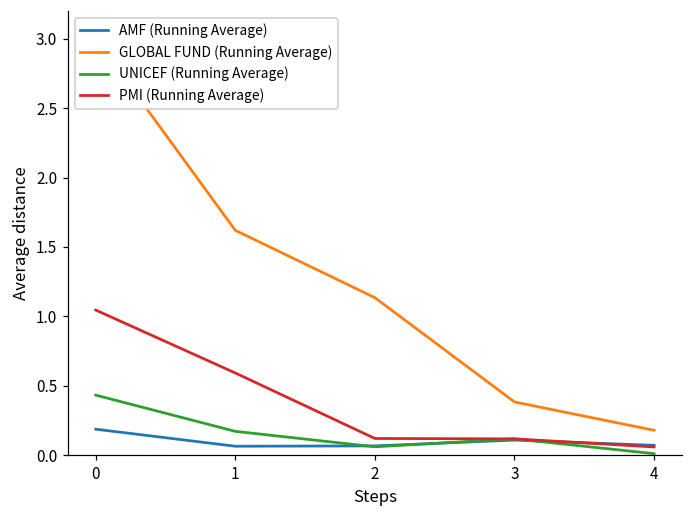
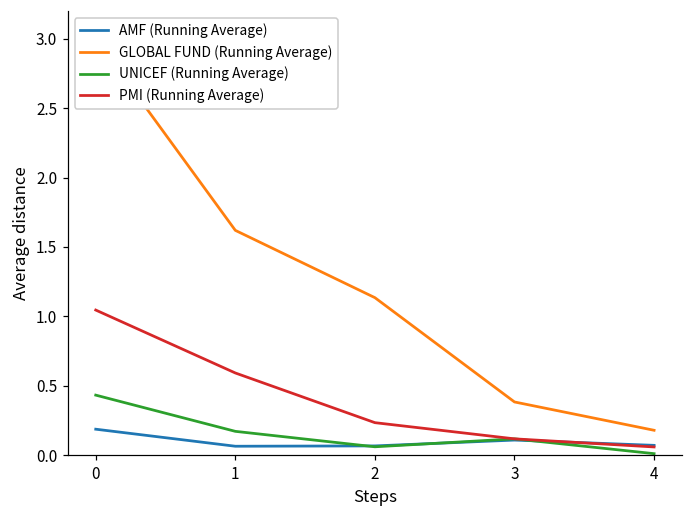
PMI (Running Average), 2: 0.12 -> 0.23
